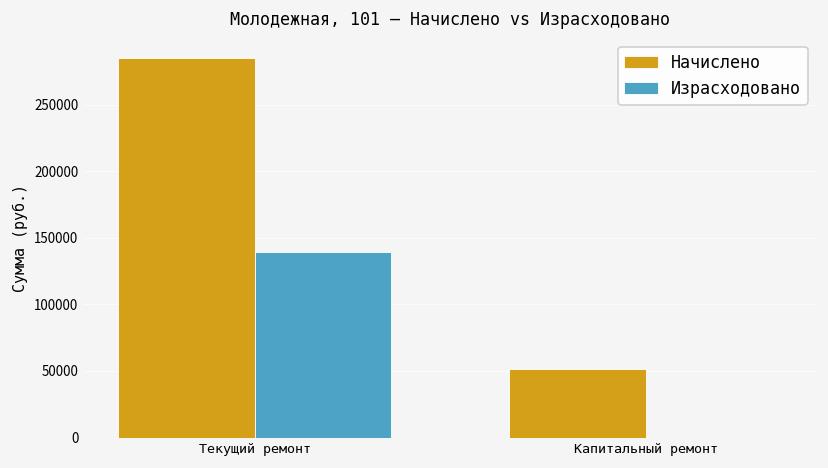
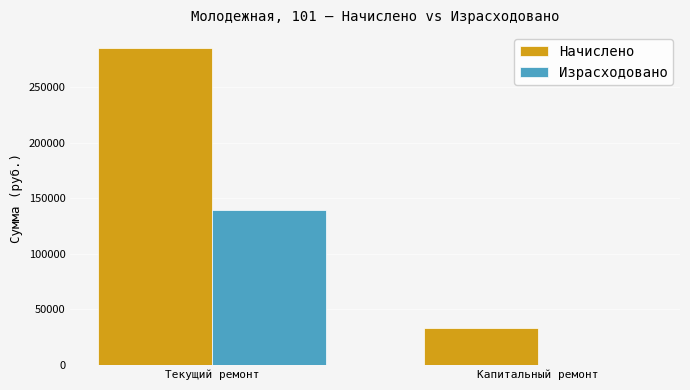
Начислено, Капитальный ремонт: 52000 -> 33000
